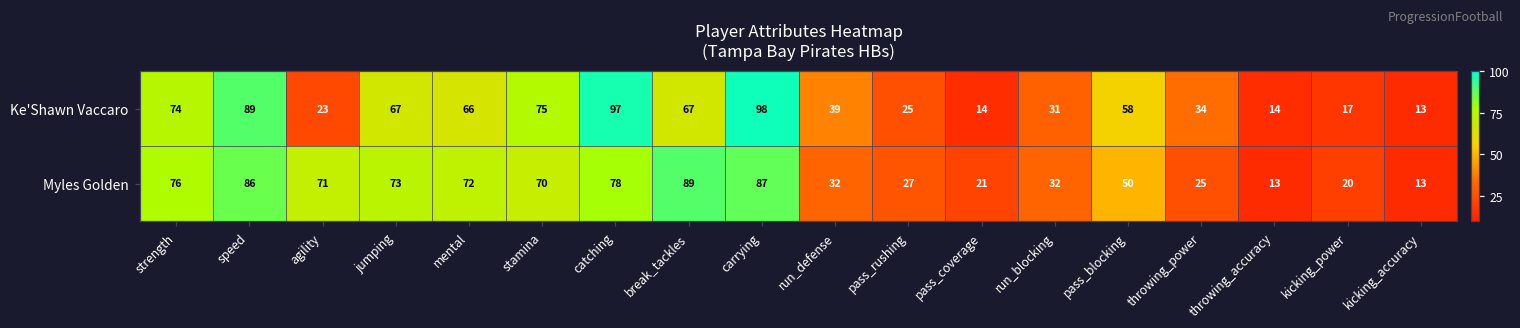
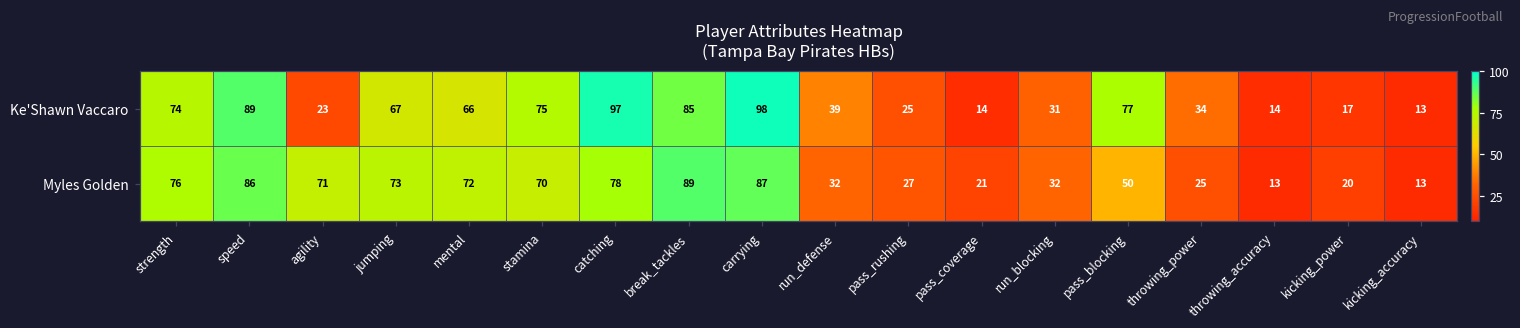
Ke'Shawn Vaccaro, break_tackles: 67 -> 85
Ke'Shawn Vaccaro, pass_blocking: 58 -> 77
